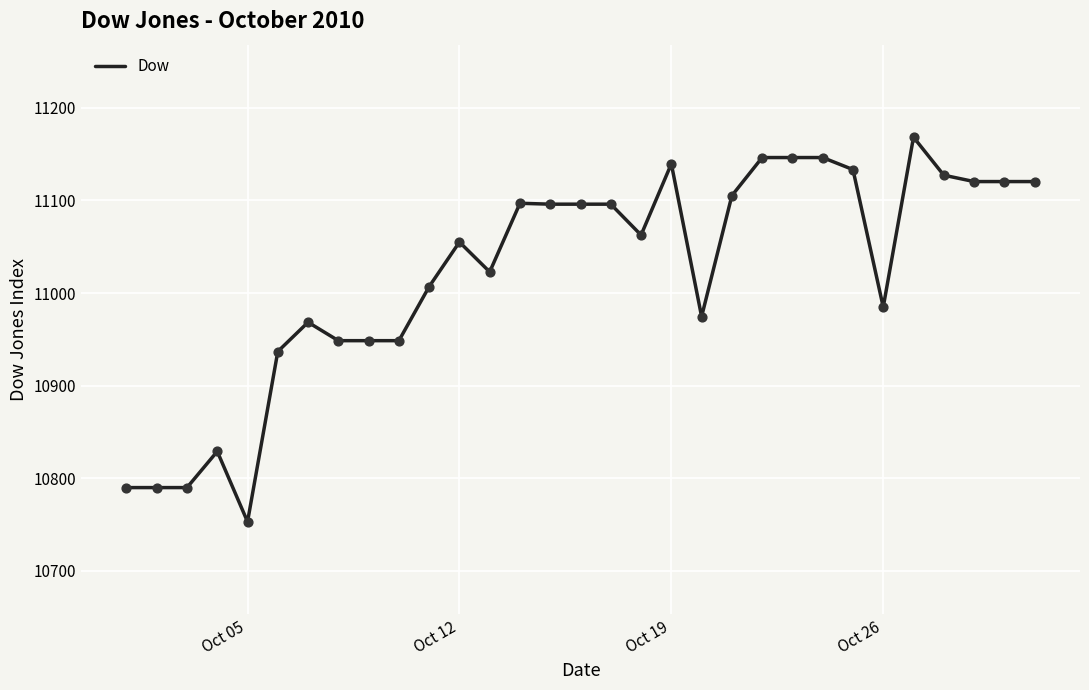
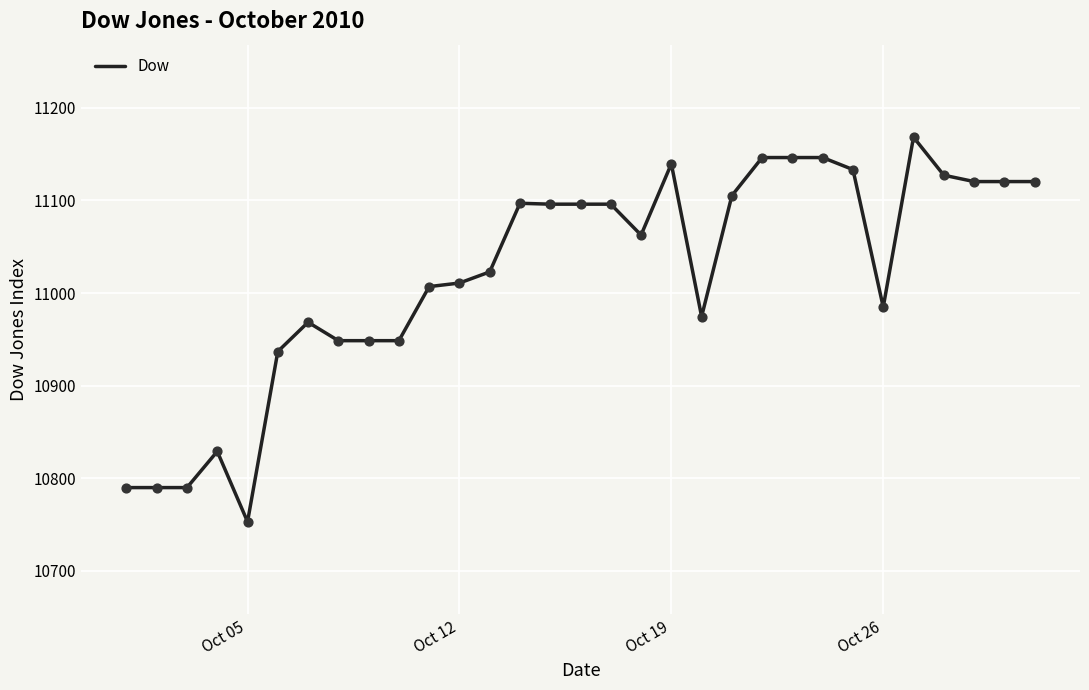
Oct 12: 11060 -> 11010
